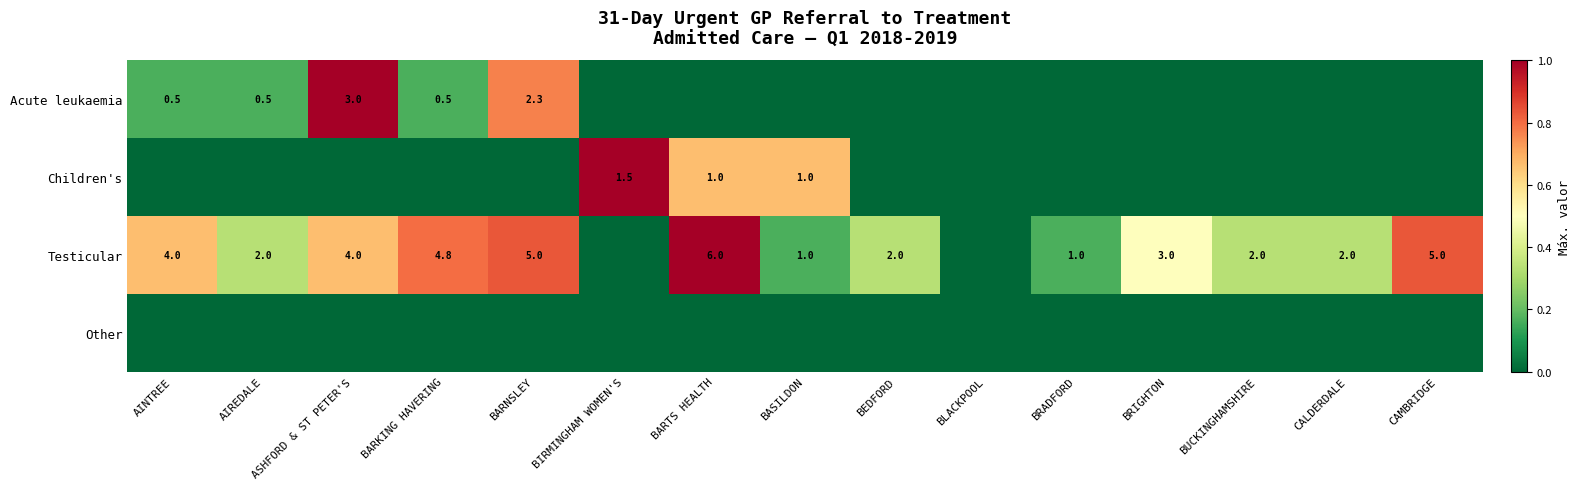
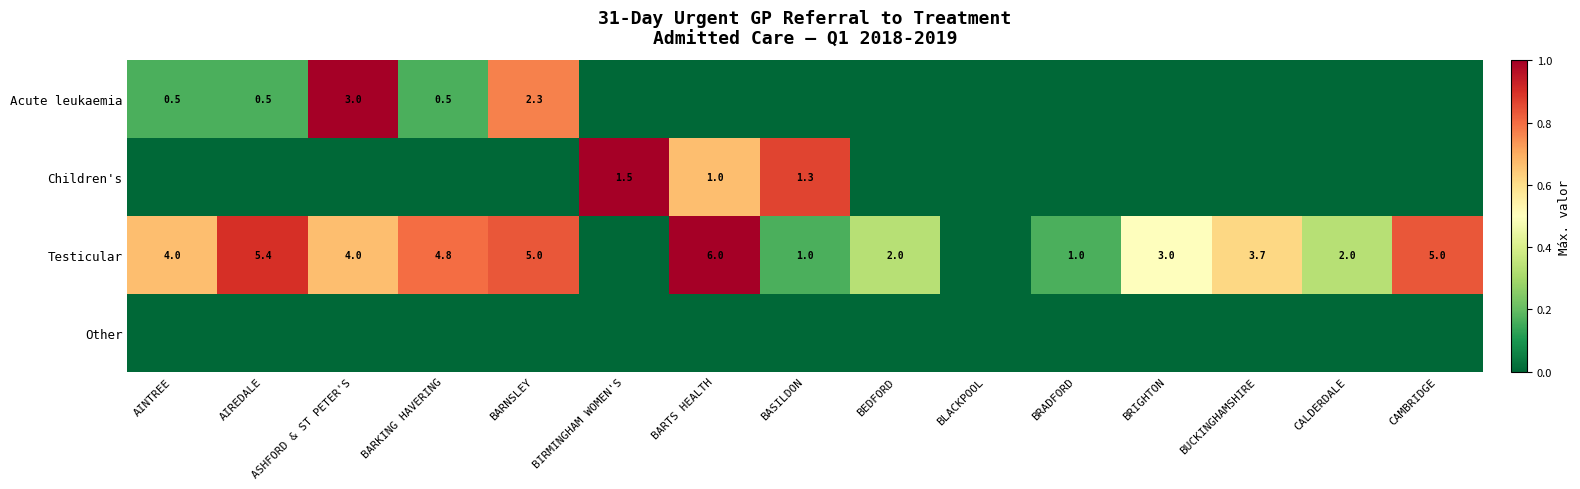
Children's, BASILDON: 1.0 -> 1.3
Testicular, AIREDALE: 2.0 -> 5.4
Testicular, BUCKINGHAMSHIRE: 2.0 -> 3.7
